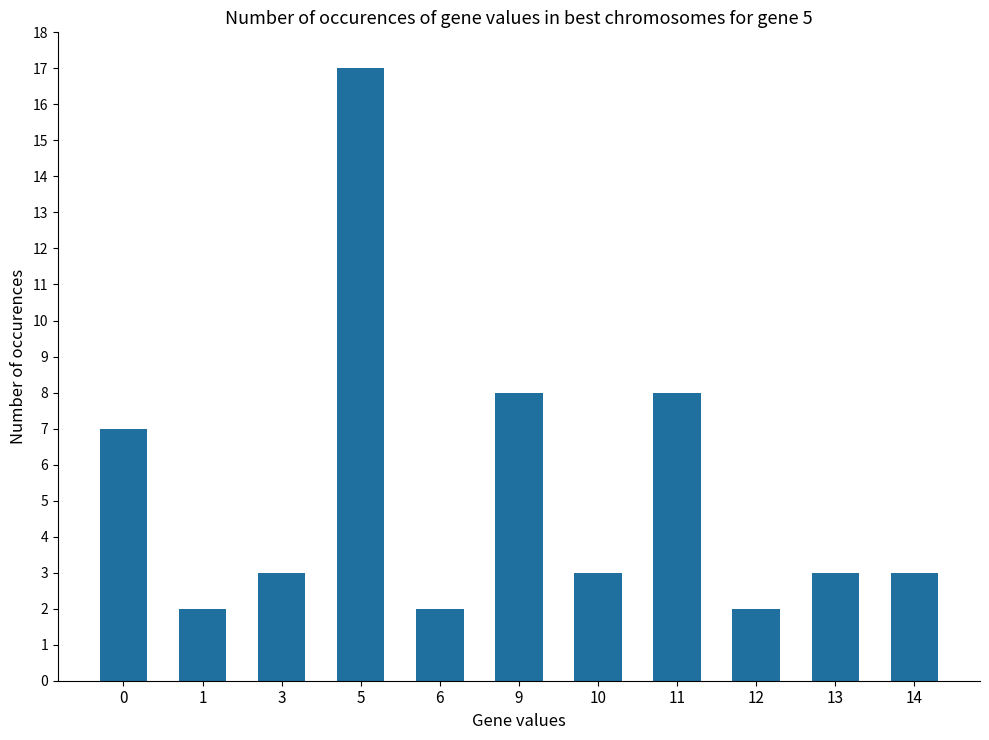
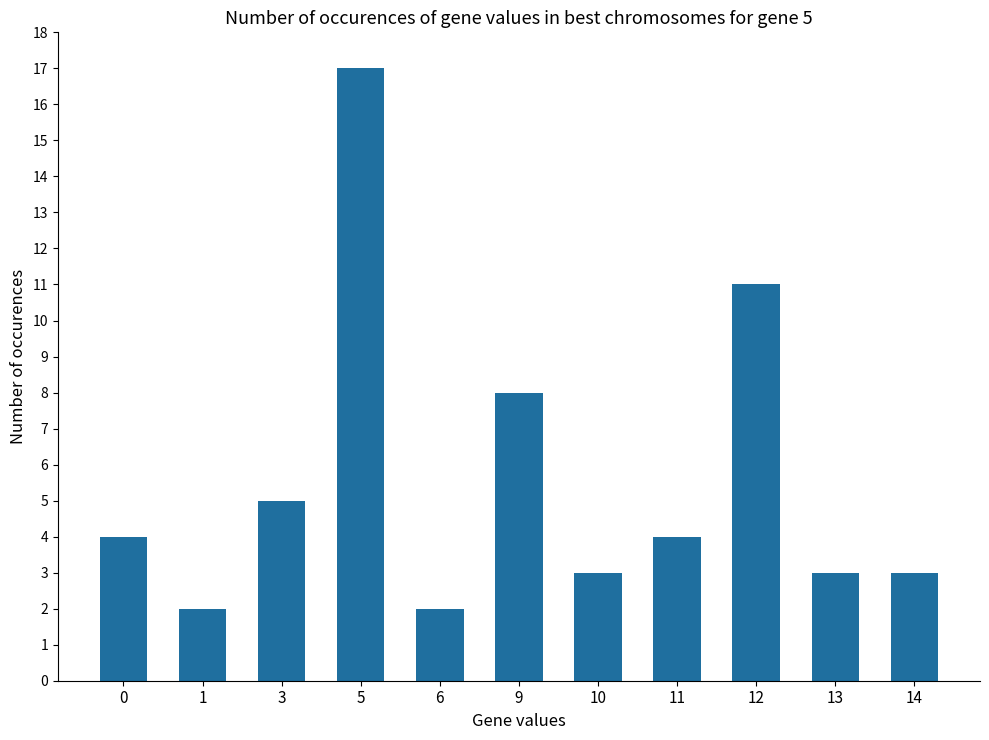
0: 7 -> 4
3: 3 -> 5
11: 8 -> 4
12: 2 -> 11
